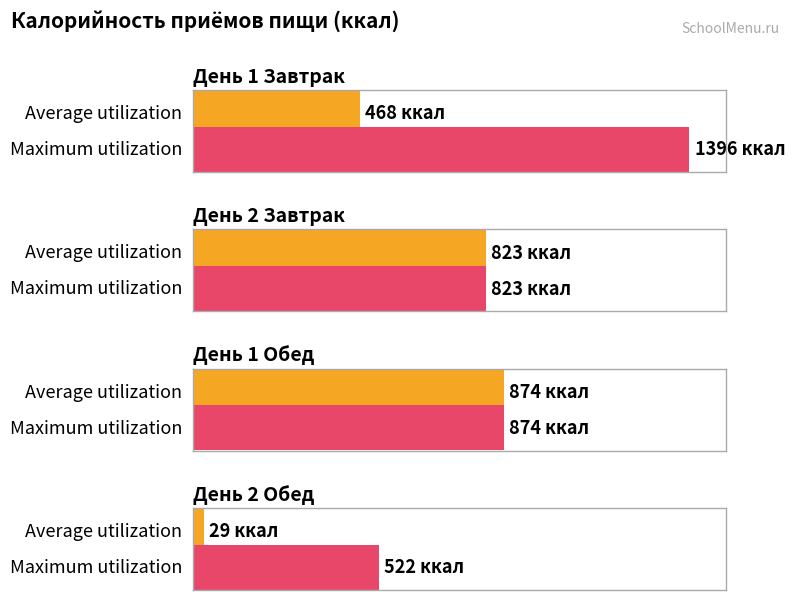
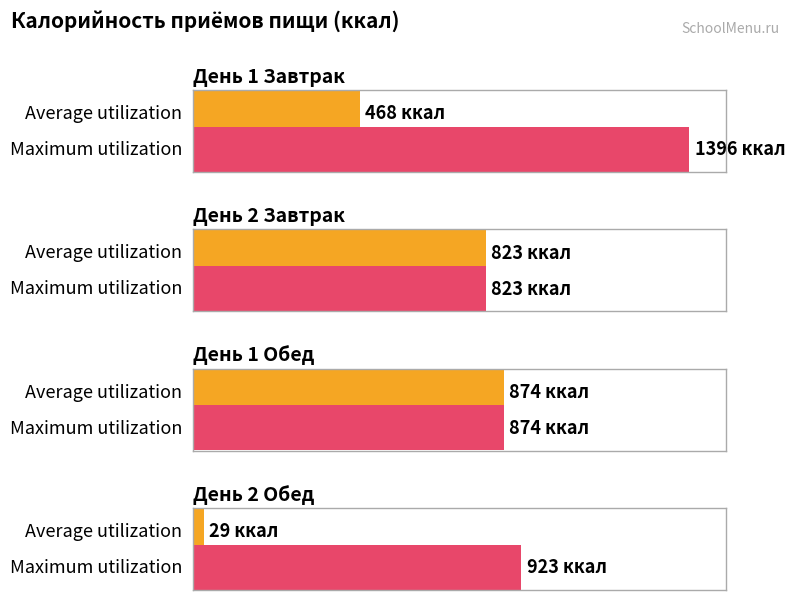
День 2 Обед, Maximum utilization: 522 -> 923
